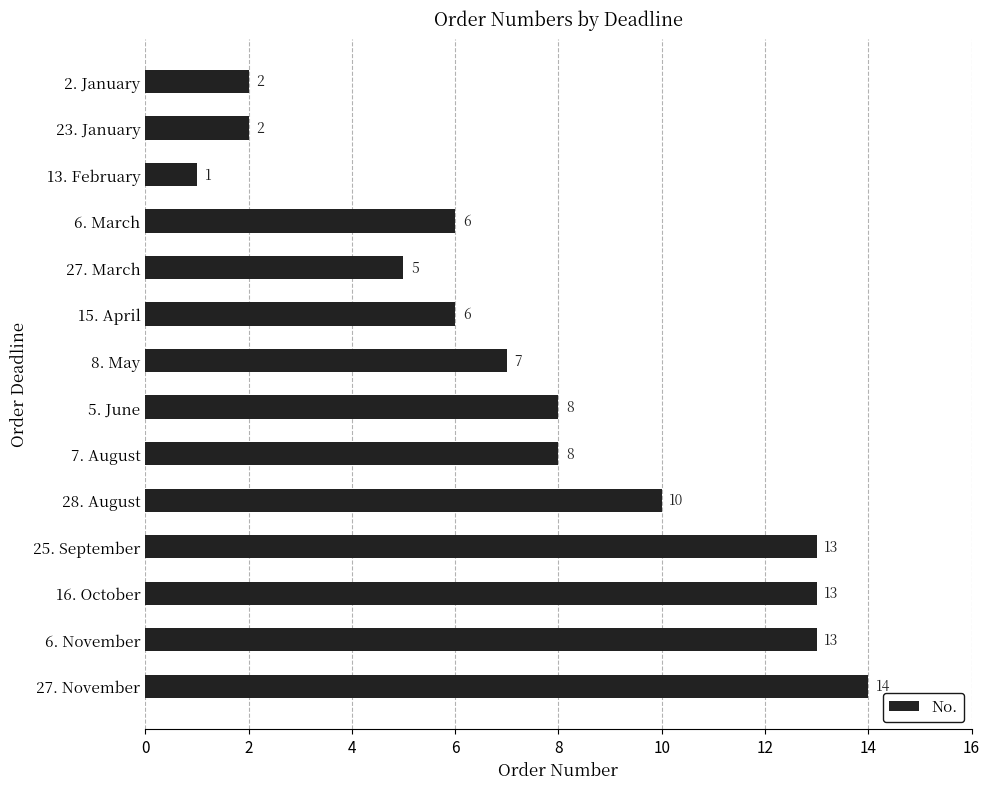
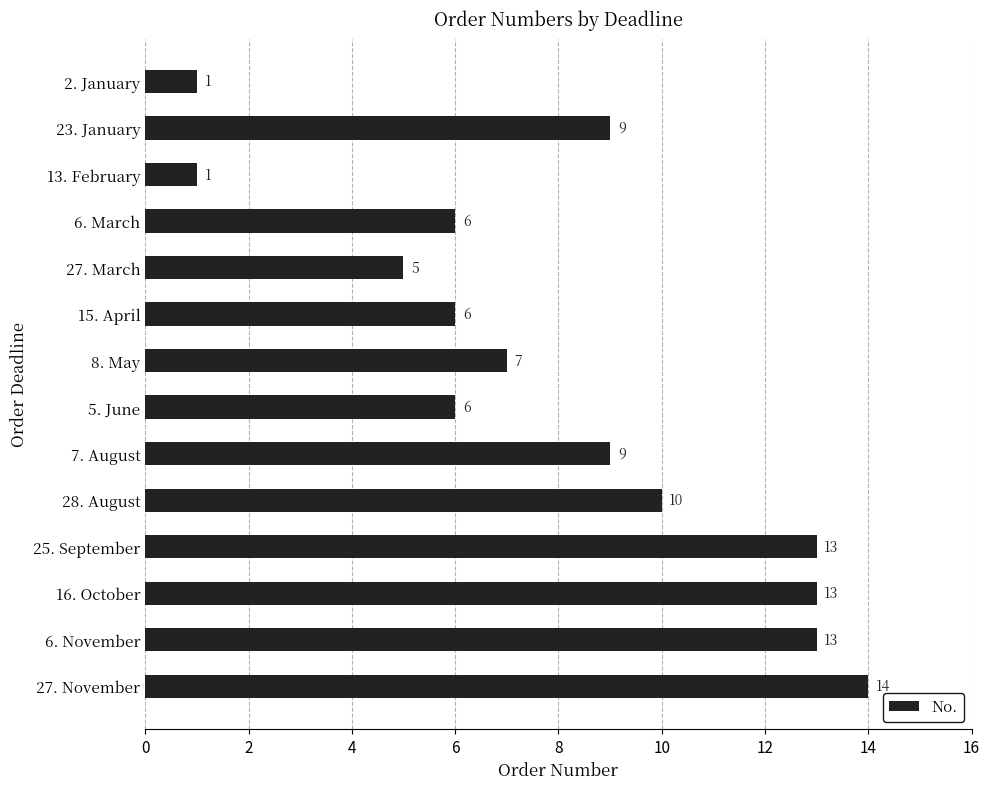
2. January: 2 -> 1
23. January: 2 -> 9
5. June: 8 -> 6
7. August: 8 -> 9
